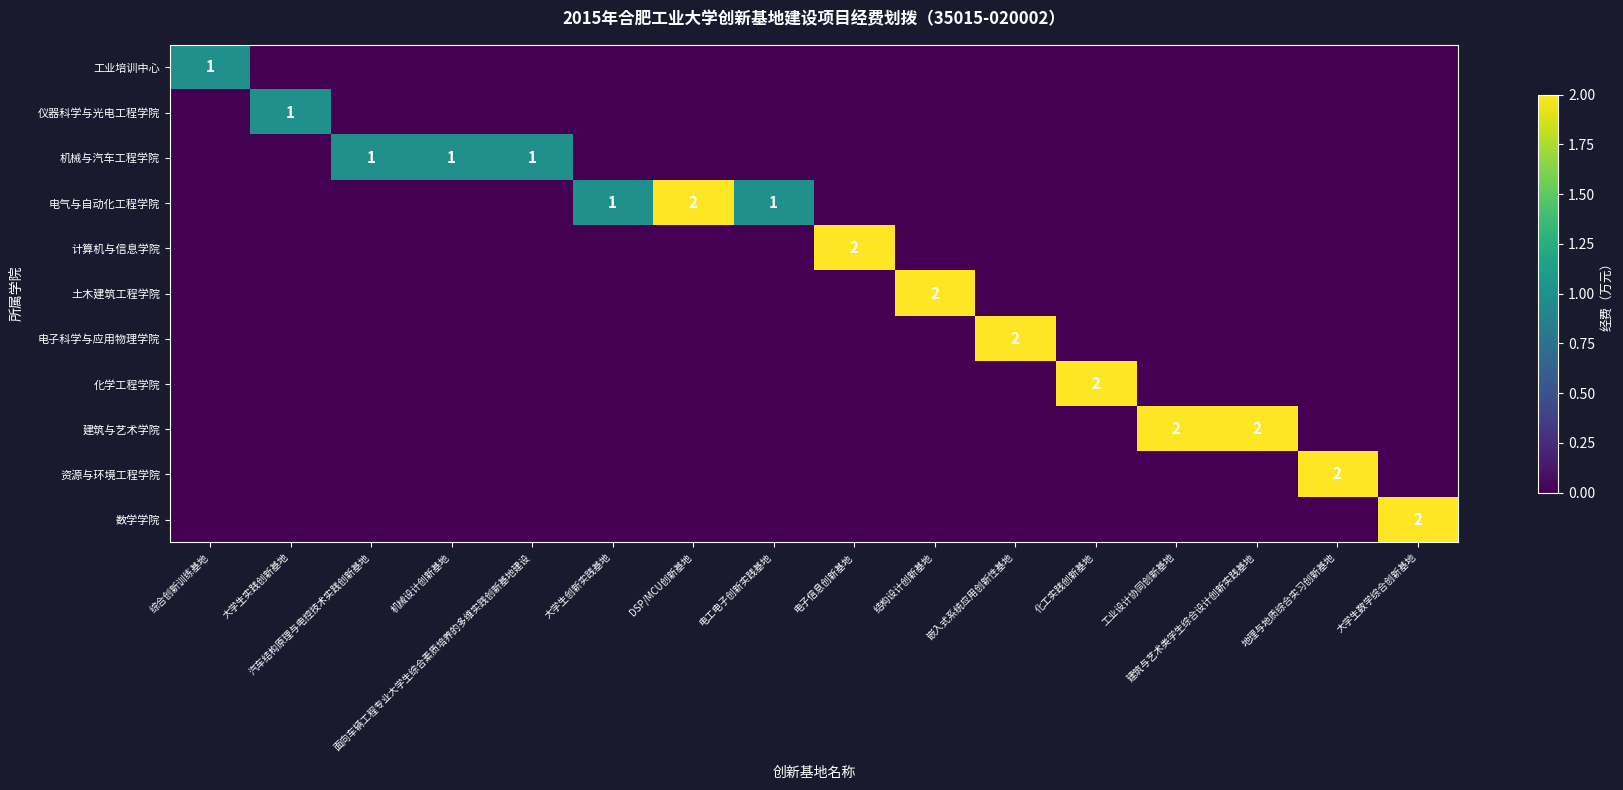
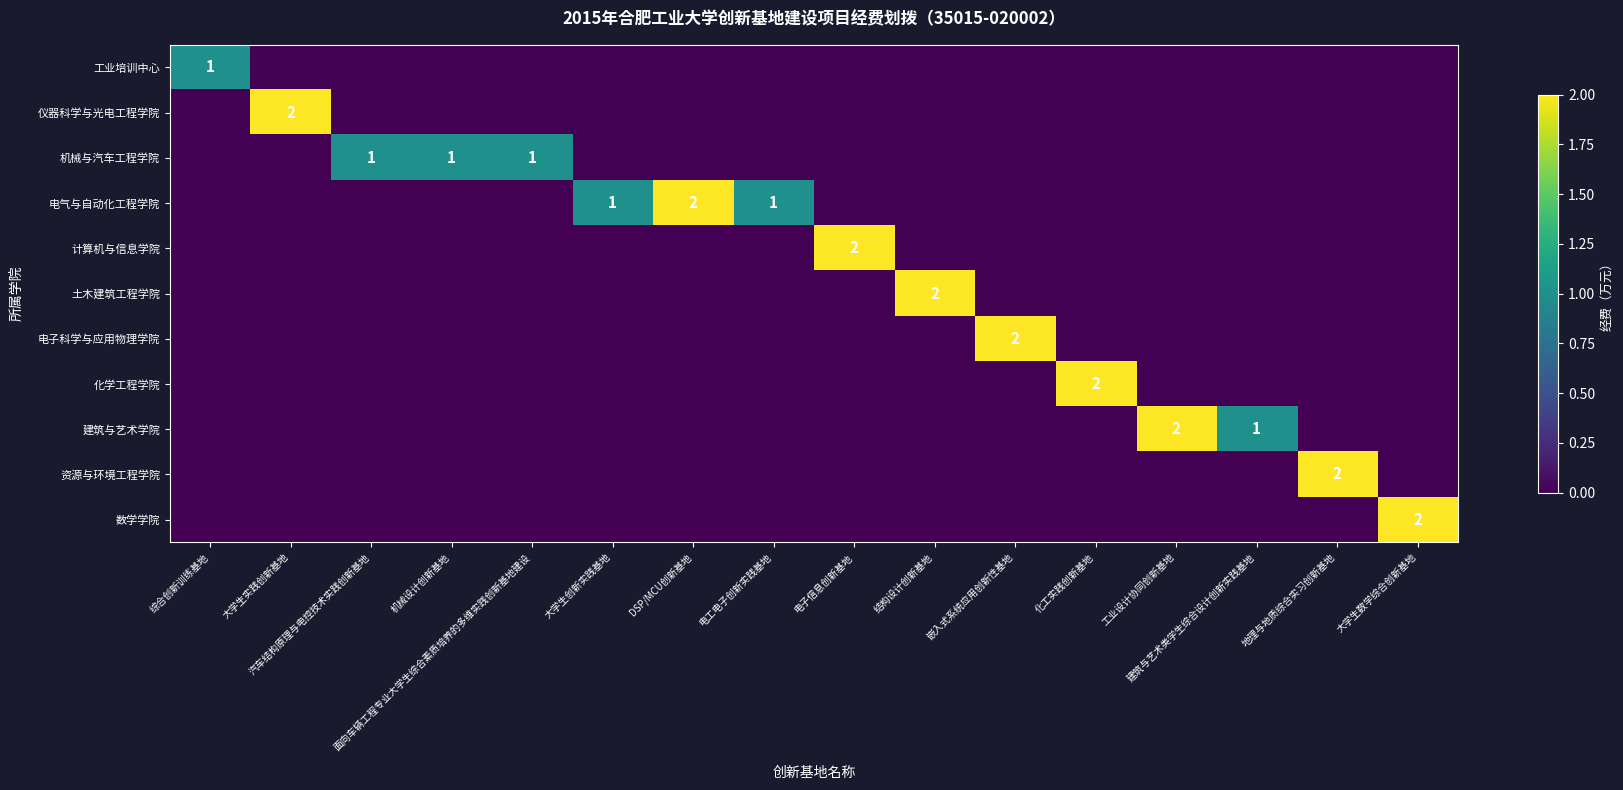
仪器科学与光电工程学院, 大学生实践创新基地: 1 -> 2
建筑与艺术学院, 建筑与艺术类学生综合设计创新实践基地: 2 -> 1
